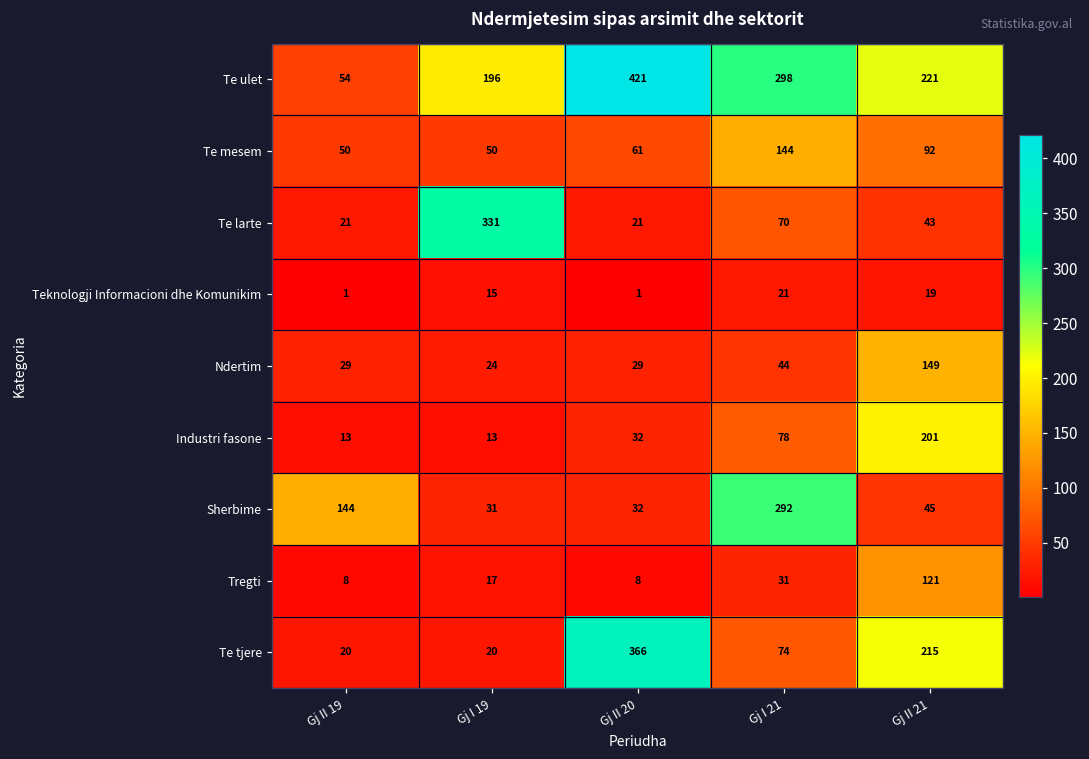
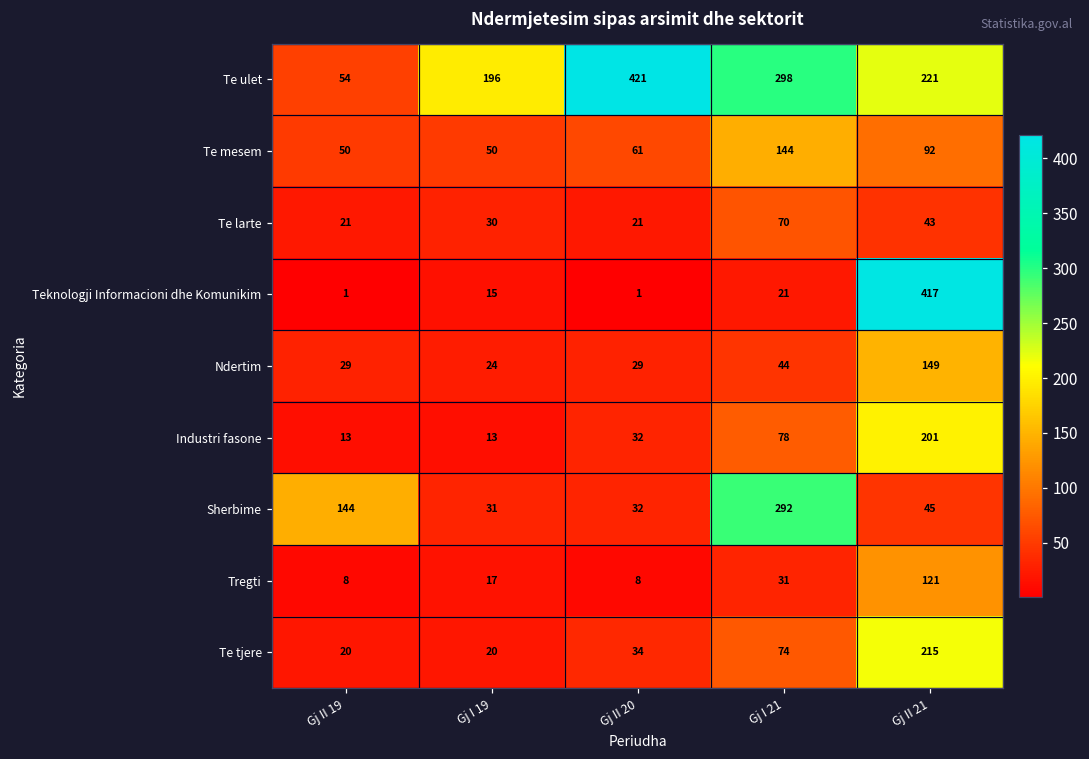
Te larte, Gj I 19: 331 -> 30
Teknologji Informacioni dhe Komunikim, Gj II 21: 19 -> 417
Te tjere, Gj II 20: 366 -> 34
